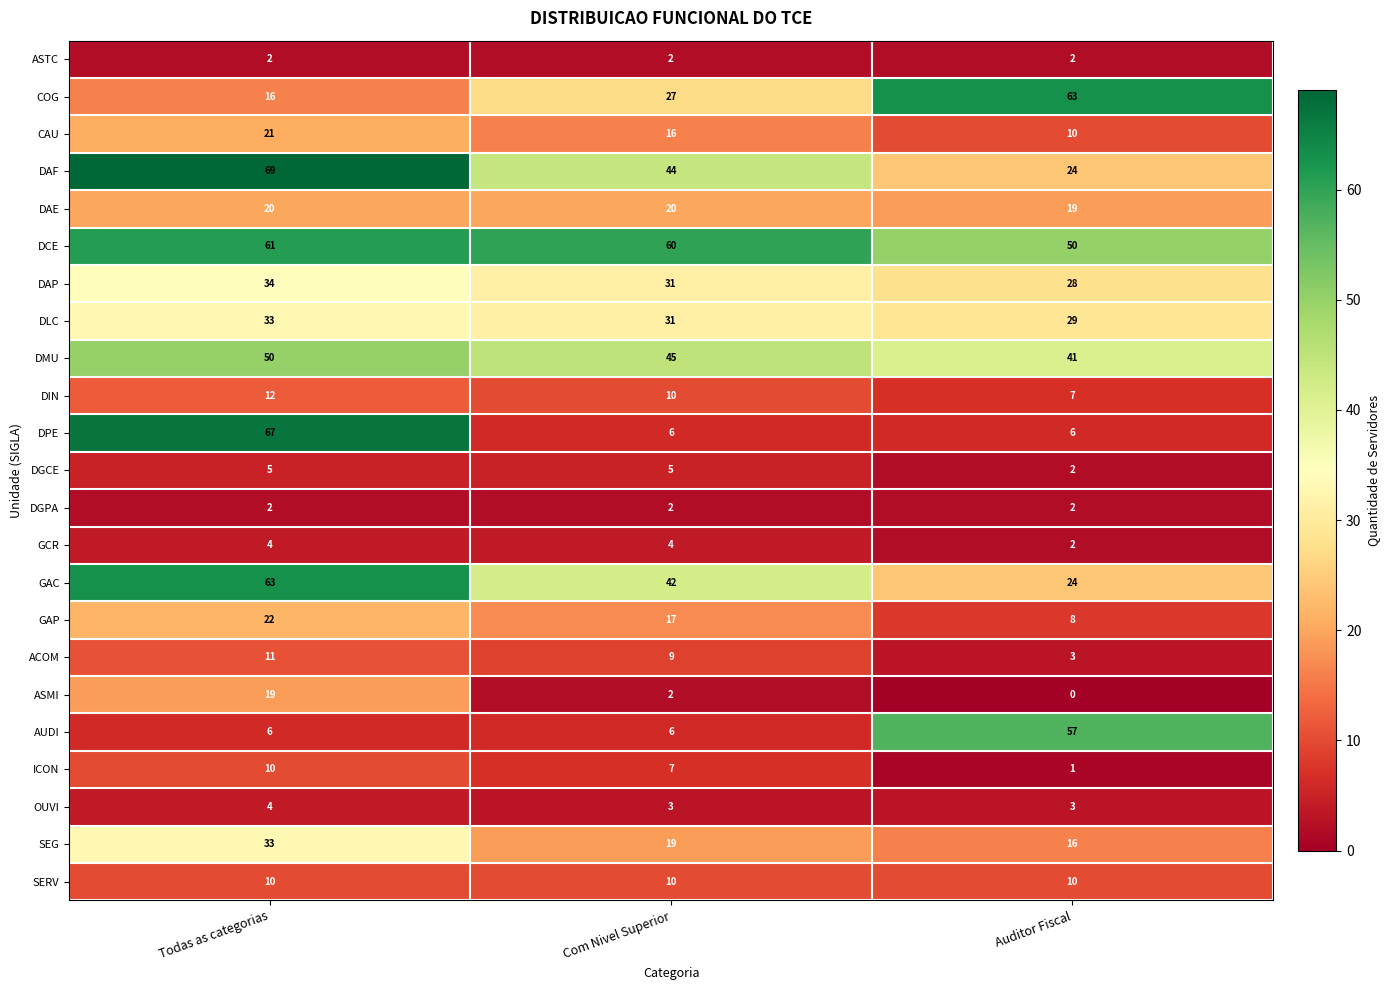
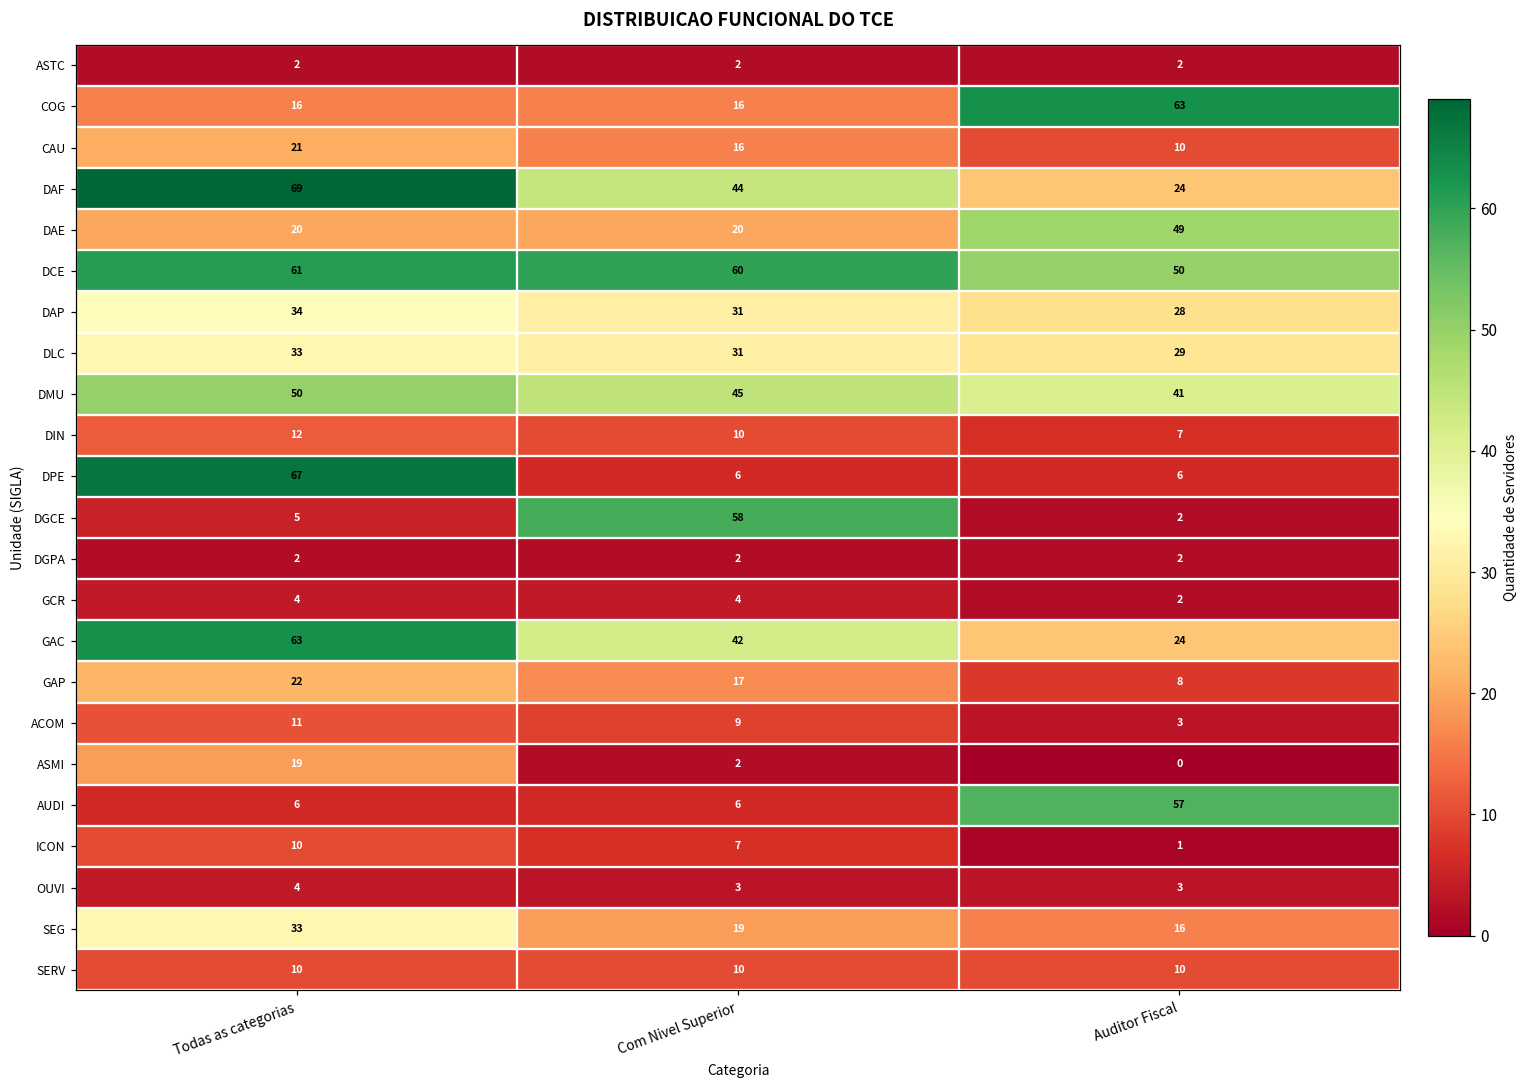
COG, Com Nivel Superior: 27 -> 16
DAE, Auditor Fiscal: 19 -> 49
DGCE, Com Nivel Superior: 5 -> 58
